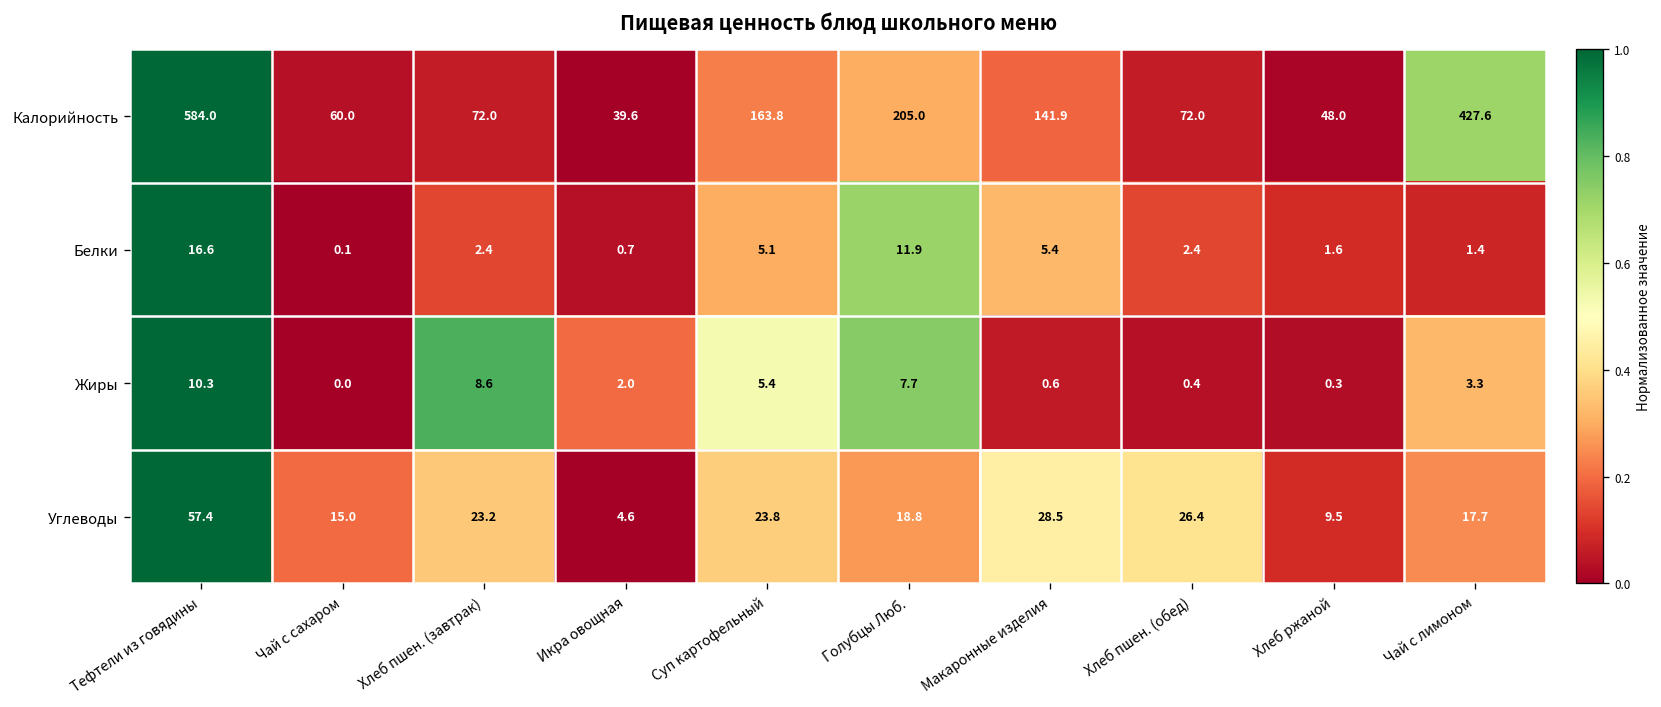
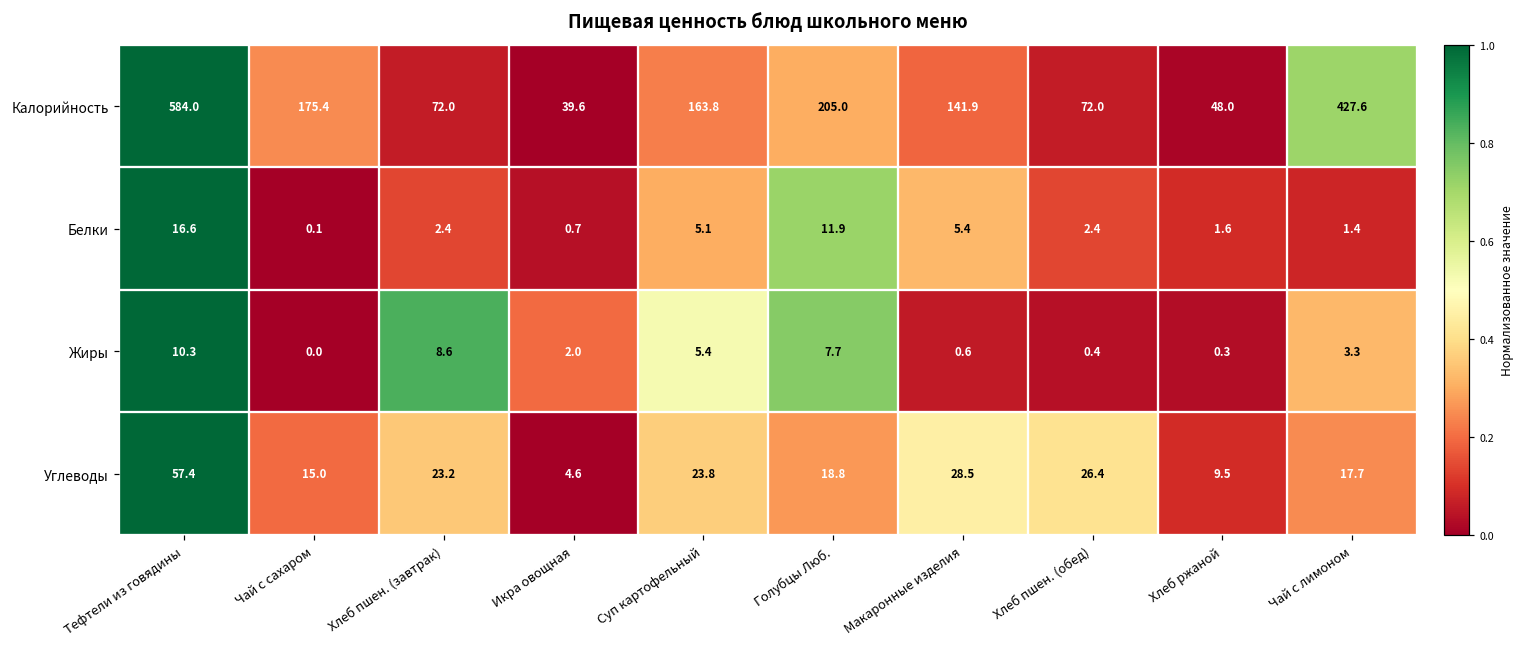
Калорийность, Чай с сахаром: 60.0 -> 175.4
